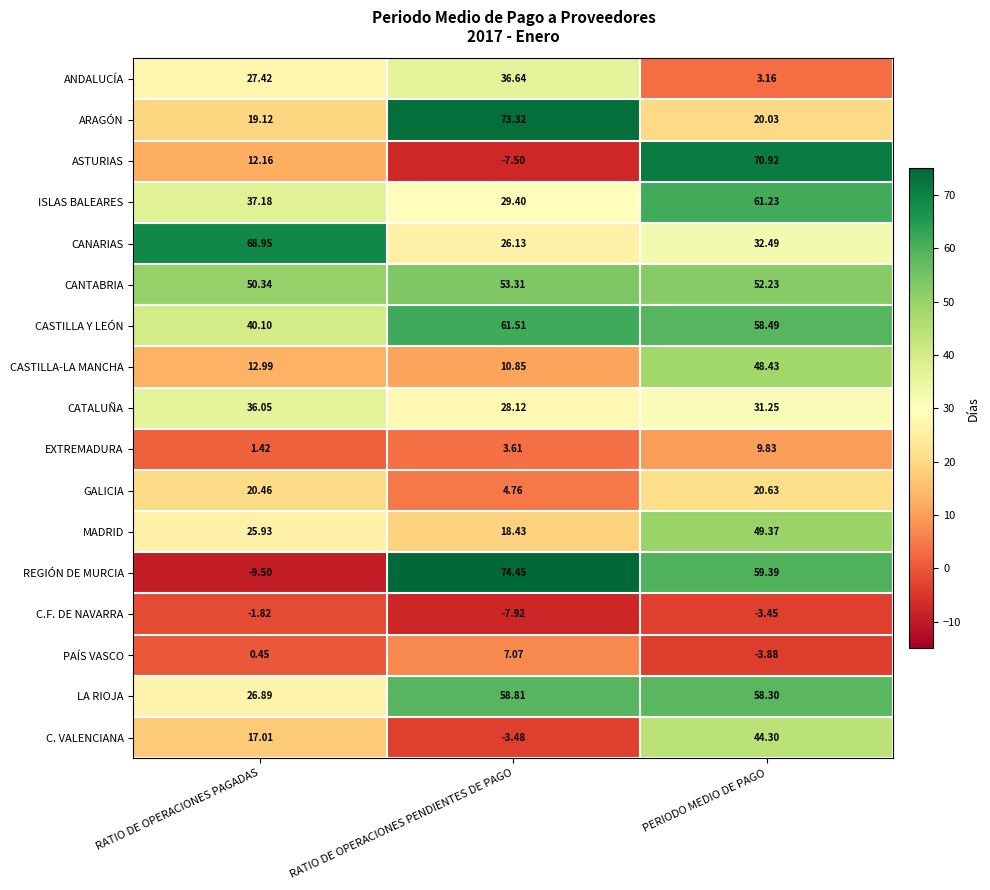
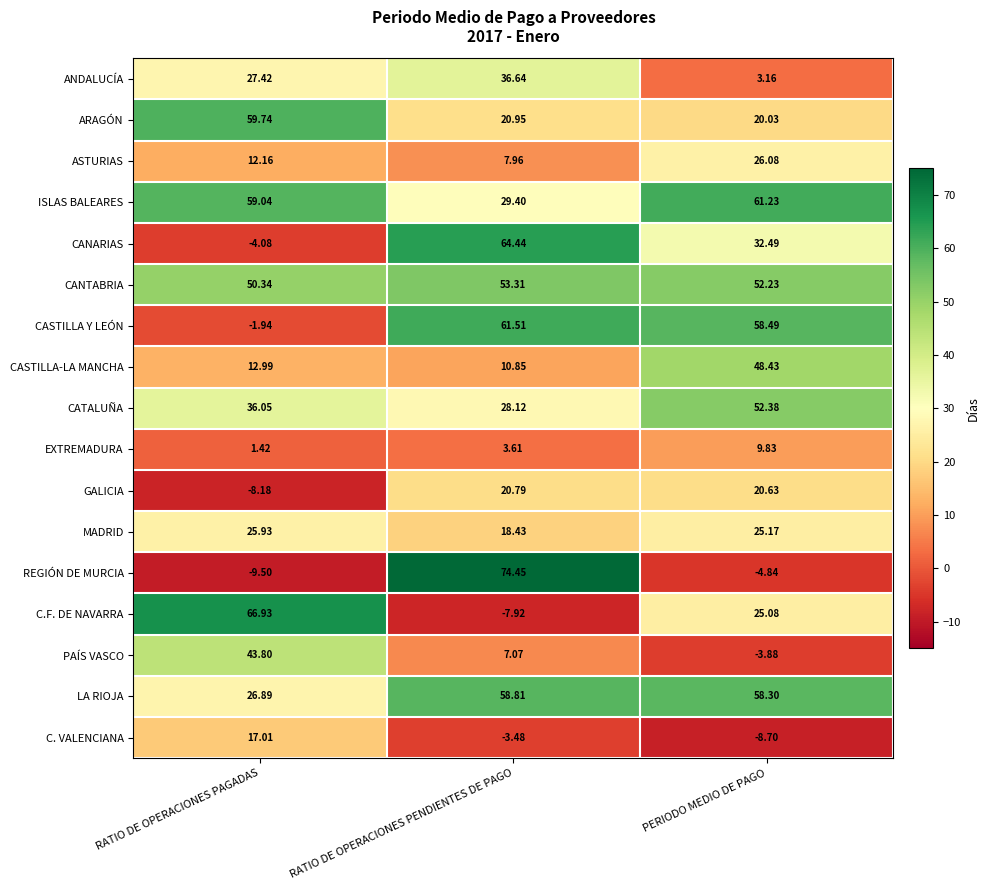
ARAGÓN, RATIO DE OPERACIONES PAGADAS: 19.12 -> 59.74
ARAGÓN, RATIO DE OPERACIONES PENDIENTES DE PAGO: 73.32 -> 20.95
ASTURIAS, RATIO DE OPERACIONES PENDIENTES DE PAGO: -7.50 -> 7.96
ASTURIAS, PERIODO MEDIO DE PAGO: 70.92 -> 26.08
ISLAS BALEARES, RATIO DE OPERACIONES PAGADAS: 37.18 -> 59.04
CANARIAS, RATIO DE OPERACIONES PAGADAS: 68.95 -> -4.08
CANARIAS, RATIO DE OPERACIONES PENDIENTES DE PAGO: 26.13 -> 64.44
CASTILLA Y LEÓN, RATIO DE OPERACIONES PAGADAS: 40.10 -> -1.94
CATALUÑA, PERIODO MEDIO DE PAGO: 31.25 -> 52.38
GALICIA, RATIO DE OPERACIONES PAGADAS: 20.46 -> -8.18
GALICIA, RATIO DE OPERACIONES PENDIENTES DE PAGO: 4.76 -> 20.79
MADRID, PERIODO MEDIO DE PAGO: 49.37 -> 25.17
REGIÓN DE MURCIA, PERIODO MEDIO DE PAGO: 59.39 -> -4.84
C.F. DE NAVARRA, RATIO DE OPERACIONES PAGADAS: -1.82 -> 66.93
C.F. DE NAVARRA, PERIODO MEDIO DE PAGO: -3.45 -> 25.08
PAÍS VASCO, RATIO DE OPERACIONES PAGADAS: 0.45 -> 43.80
C. VALENCIANA, PERIODO MEDIO DE PAGO: 44.30 -> -8.70
